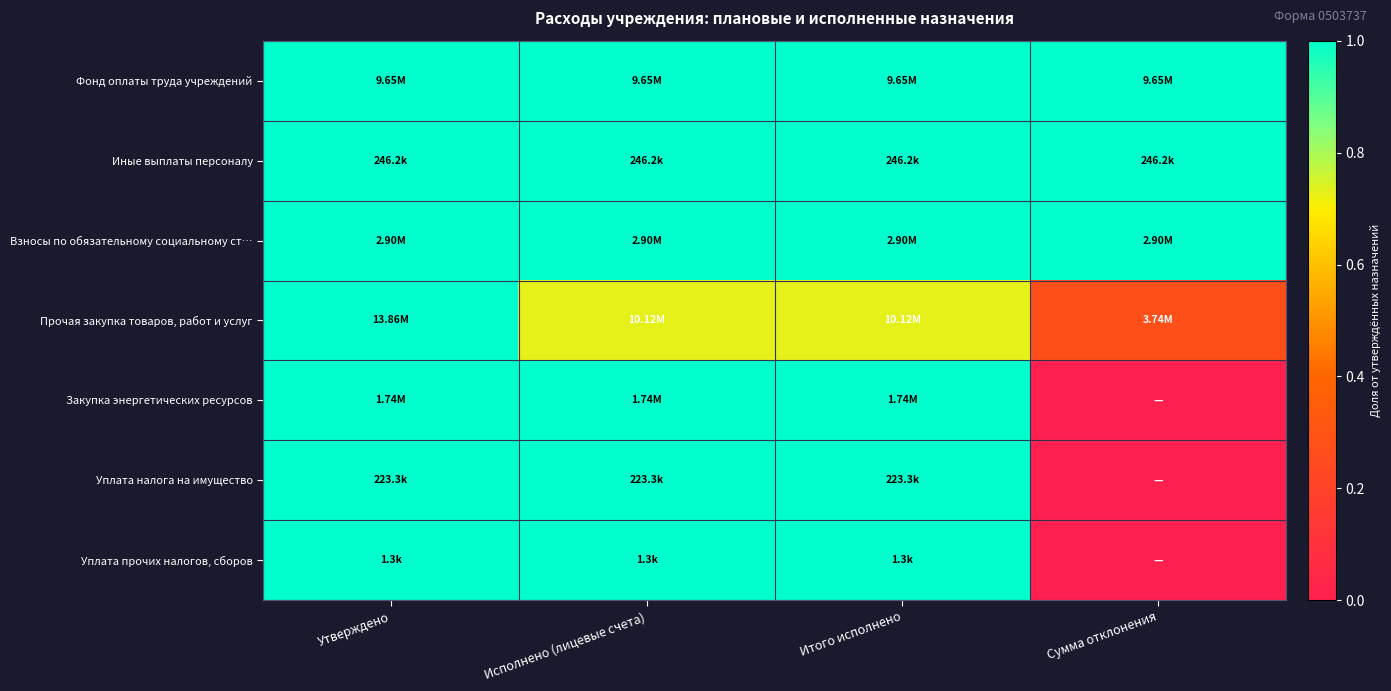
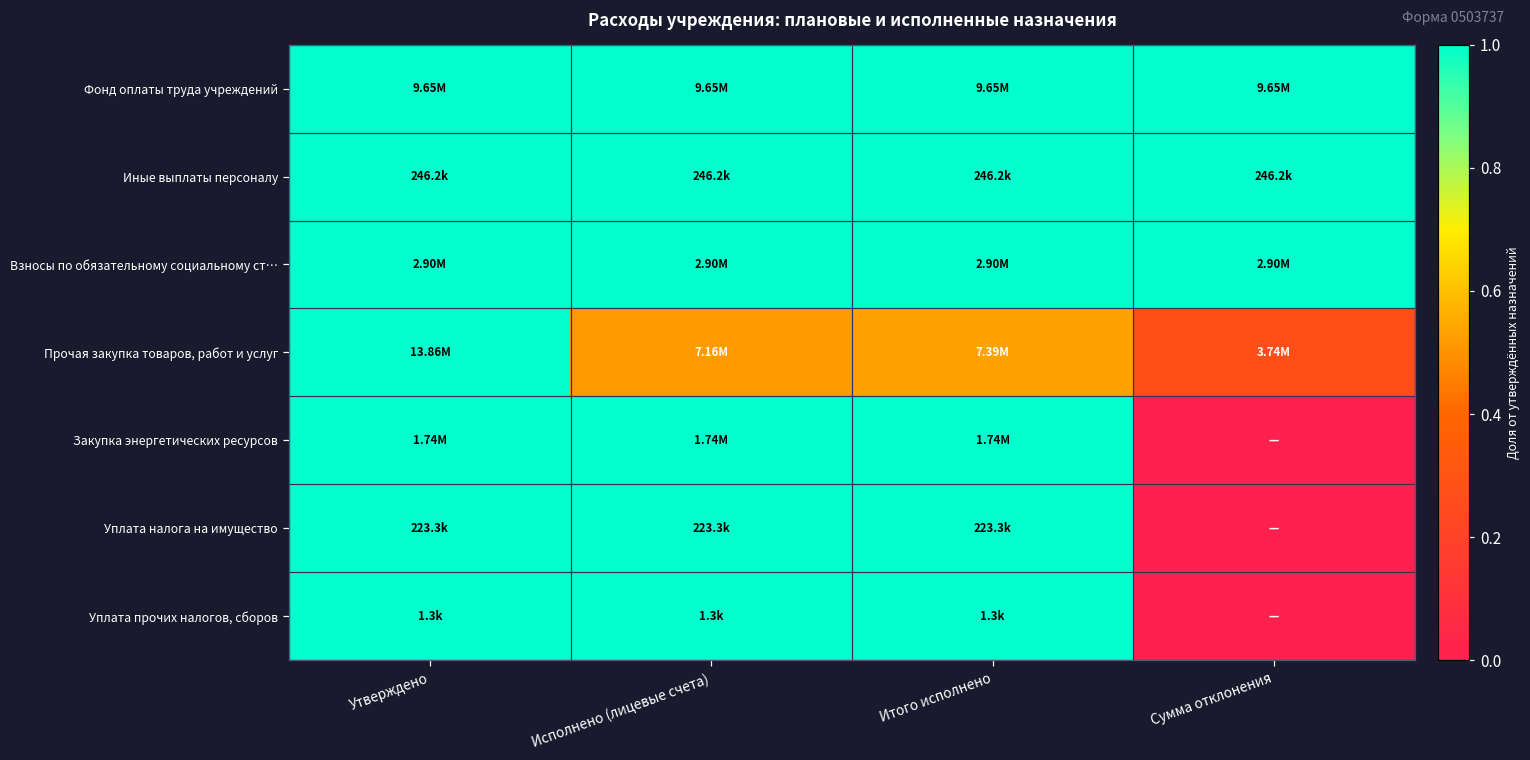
Прочая закупка товаров, работ и услуг, Исполнено (лицевые счета): 10.12M -> 7.16M
Прочая закупка товаров, работ и услуг, Итого исполнено: 10.12M -> 7.39M
